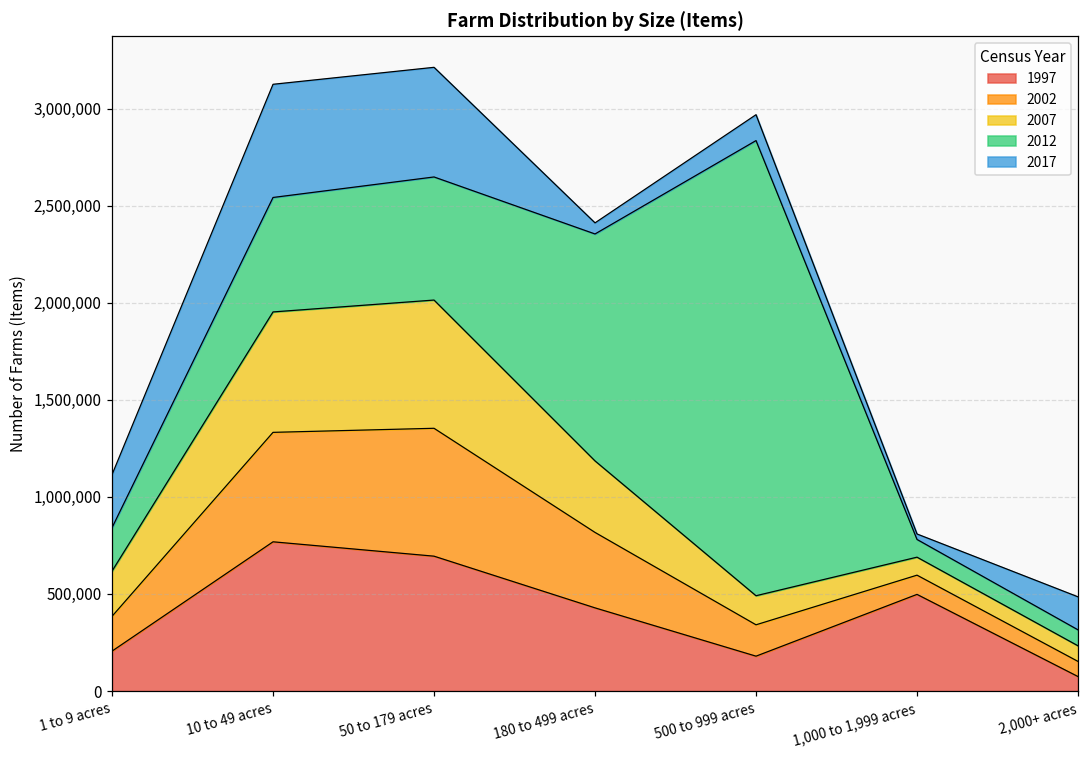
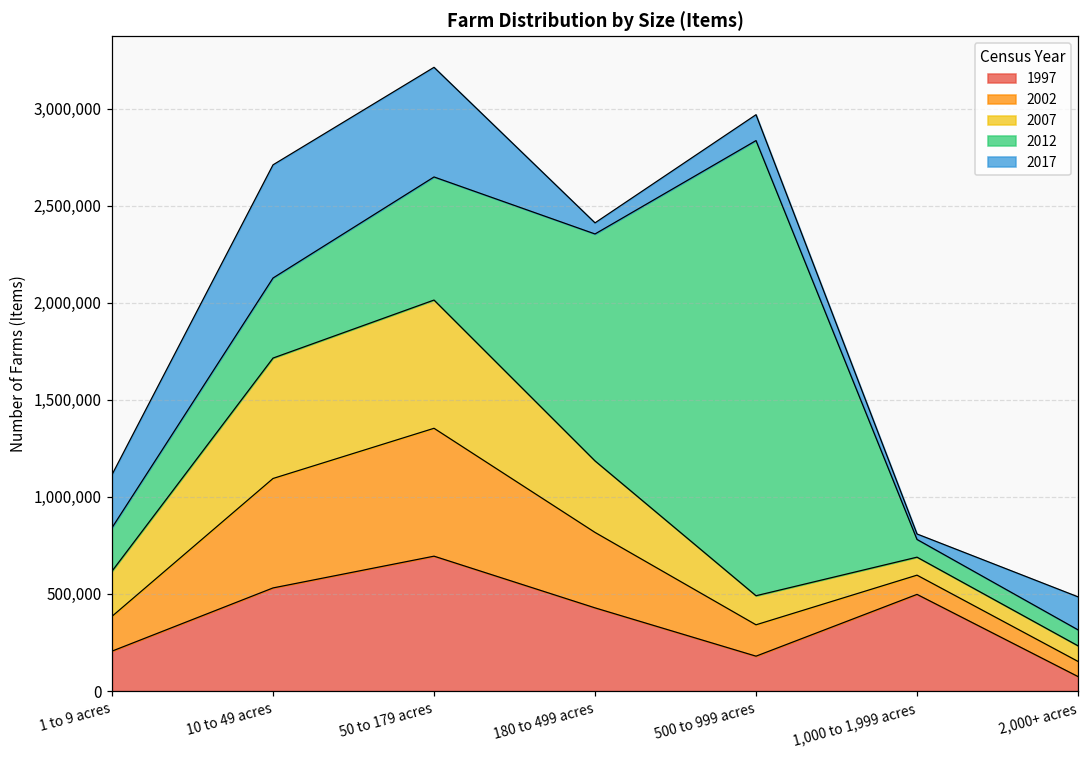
1997, 10 to 49 acres: 770,000 -> 530,000
2012, 10 to 49 acres: 590,000 -> 410,000
